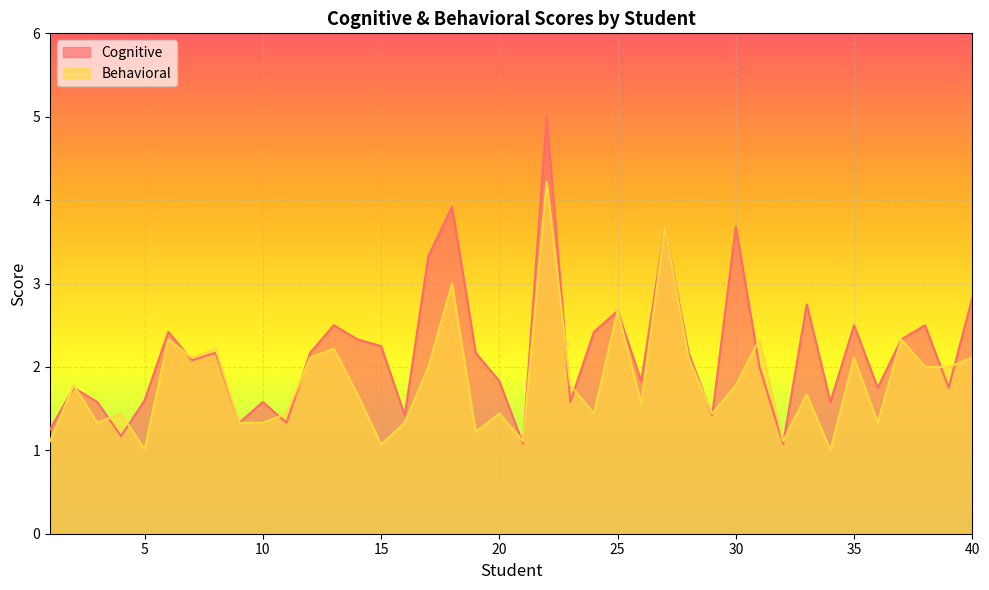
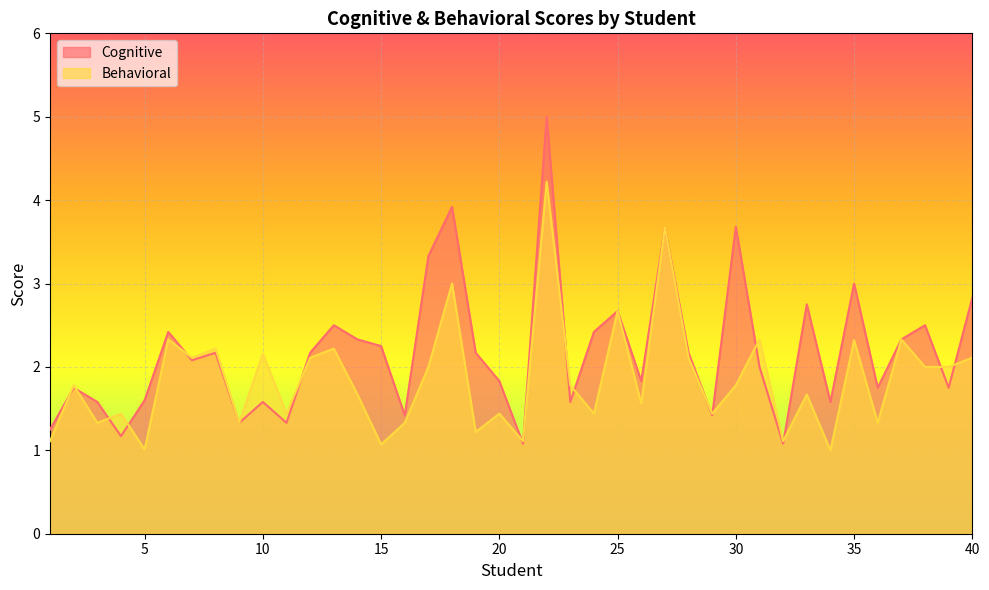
Behavioral, 10: 1.3 -> 2.2
Cognitive, 35: 2.5 -> 3.0
Behavioral, 35: 2.1 -> 2.3
